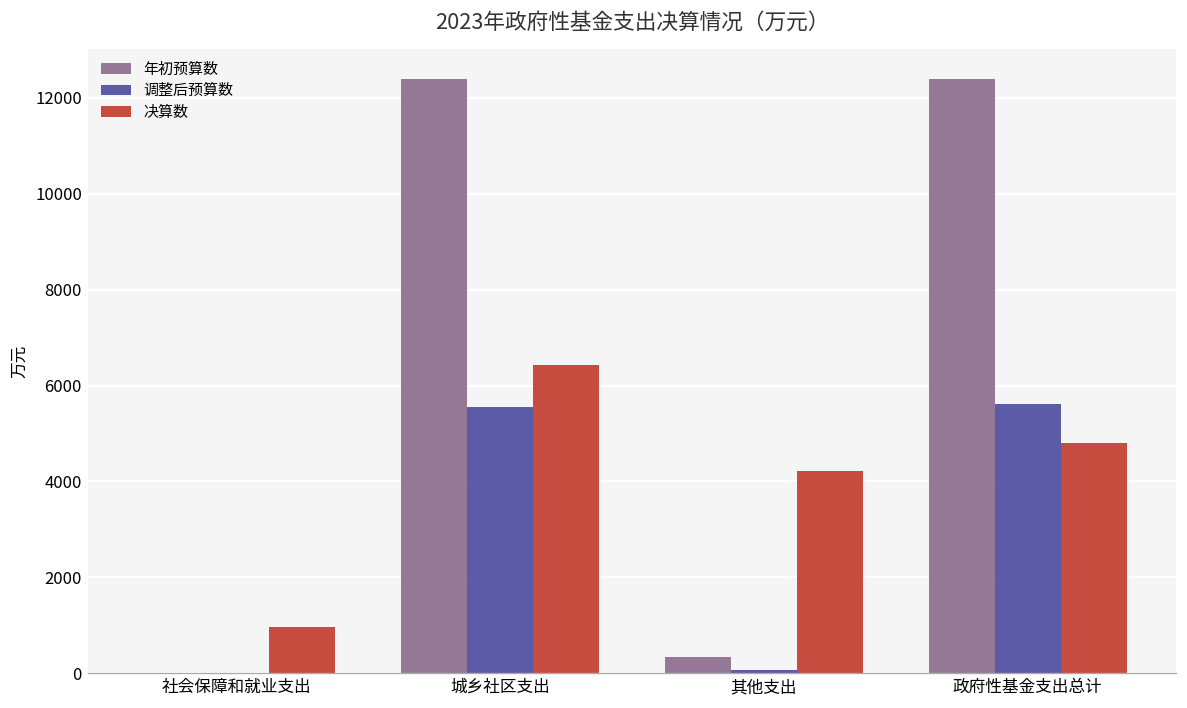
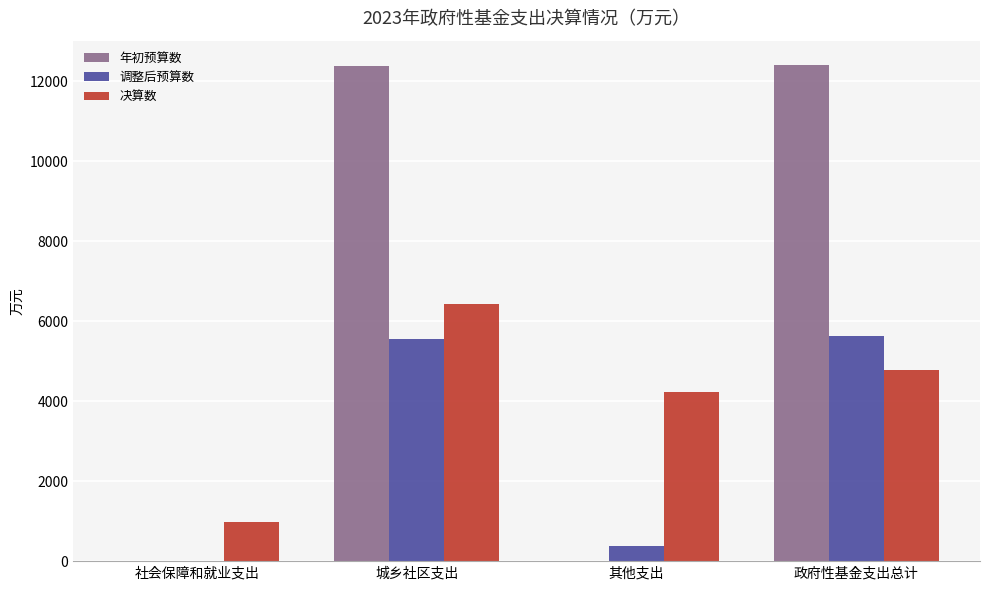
年初预算数, 其他支出: 300 -> 0
调整后预算数, 其他支出: 100 -> 400
